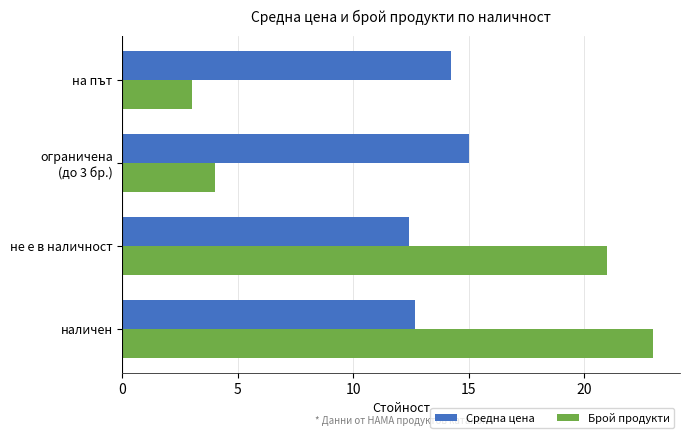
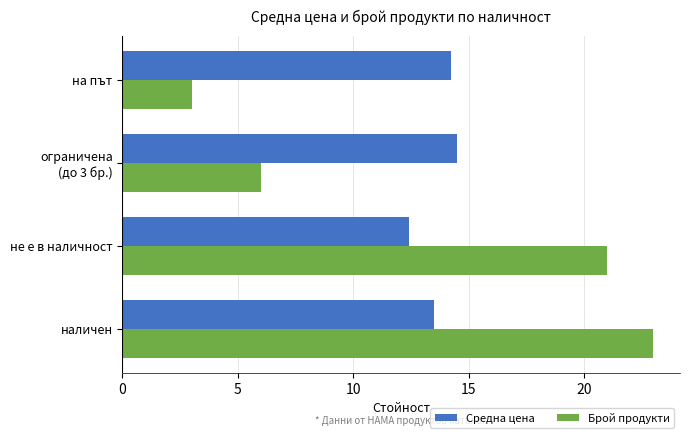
Средна цена, ограничена (до 3 бр.): 15.0 -> 14.5
Брой продукти, ограничена (до 3 бр.): 4 -> 6
Средна цена, наличен: 12.7 -> 13.5
